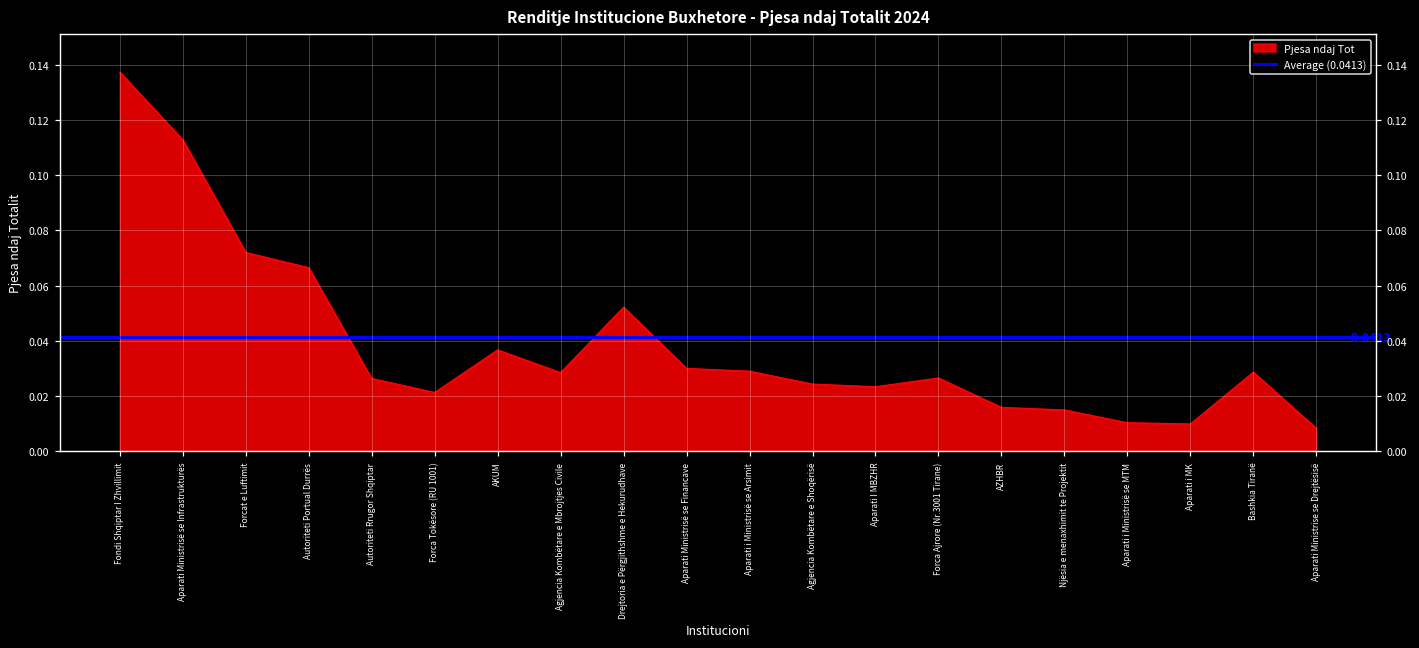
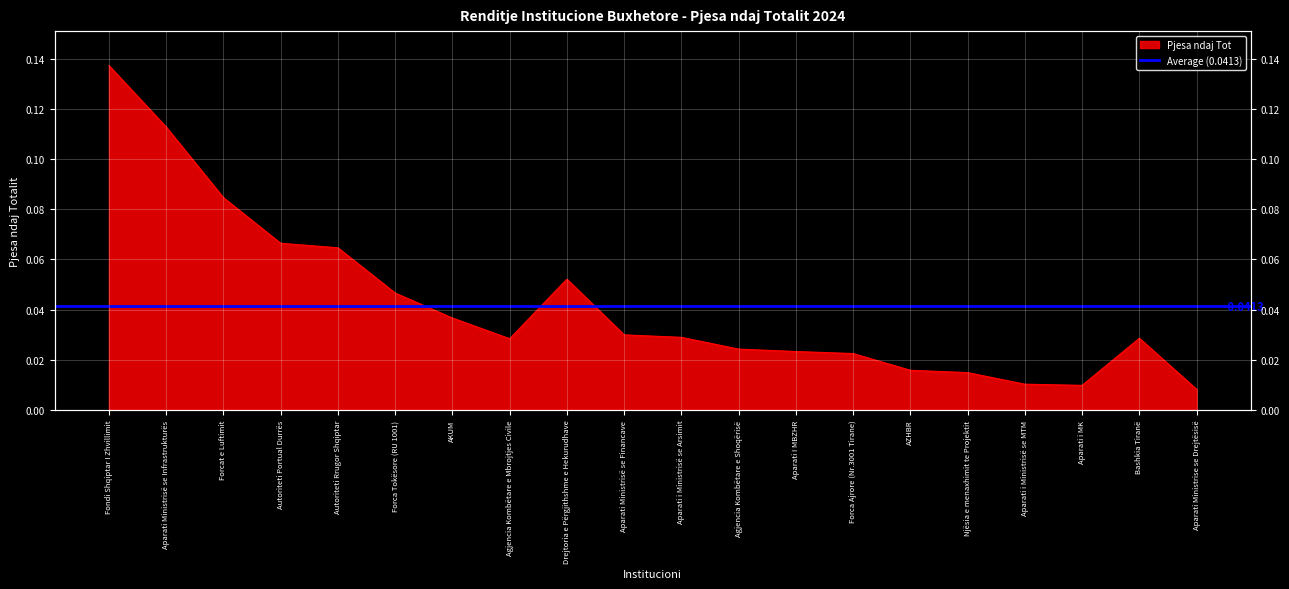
Forcat e Luftimit: 0.072 -> 0.085
Autoriteti Rrugor Shqiptar: 0.026 -> 0.065
Forca Tokësore (RU 1001): 0.021 -> 0.047
Forca Ajrore (Nr.3001 Tirane): 0.026 -> 0.022
